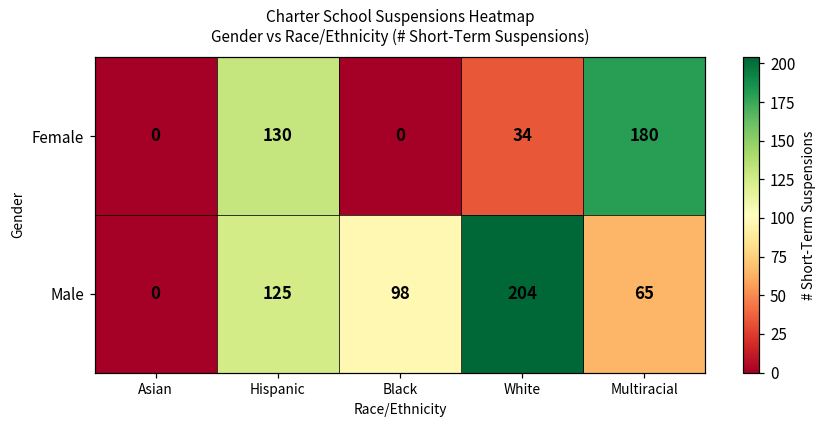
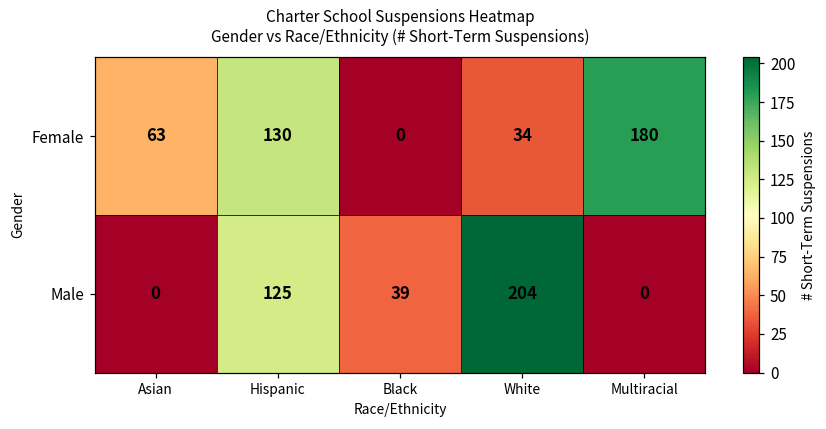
Female, Asian: 0 -> 63
Male, Black: 98 -> 39
Male, Multiracial: 65 -> 0
